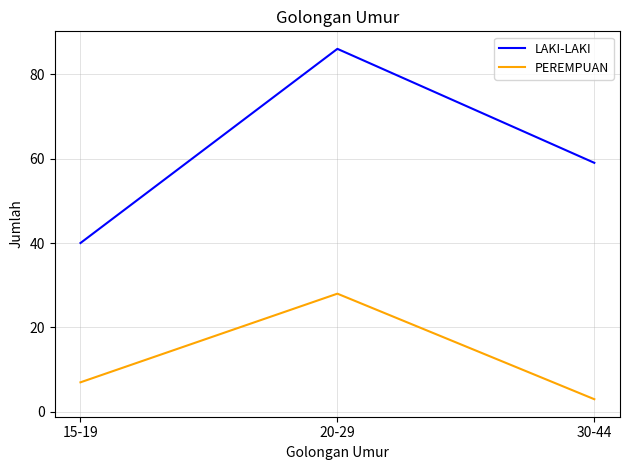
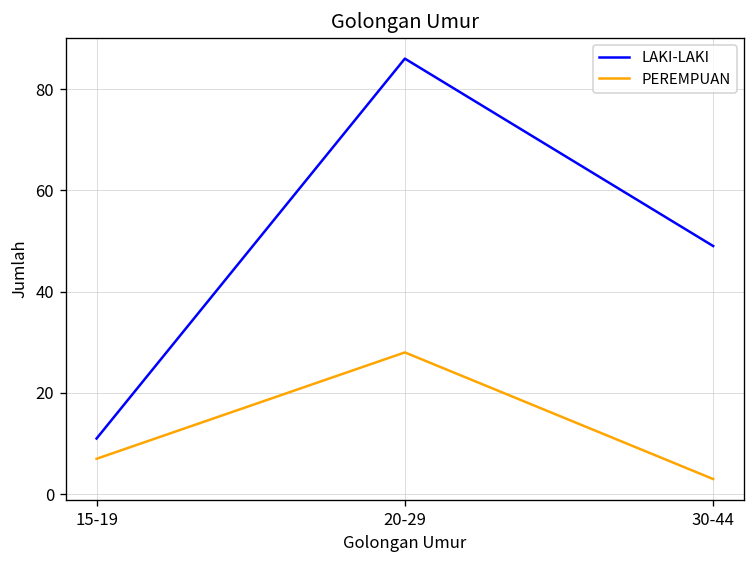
LAKI-LAKI, 15-19: 40 -> 11
LAKI-LAKI, 30-44: 59 -> 49
